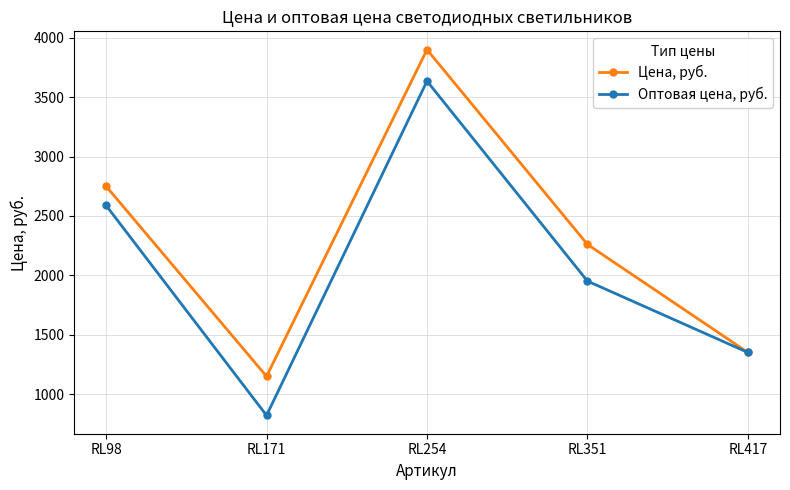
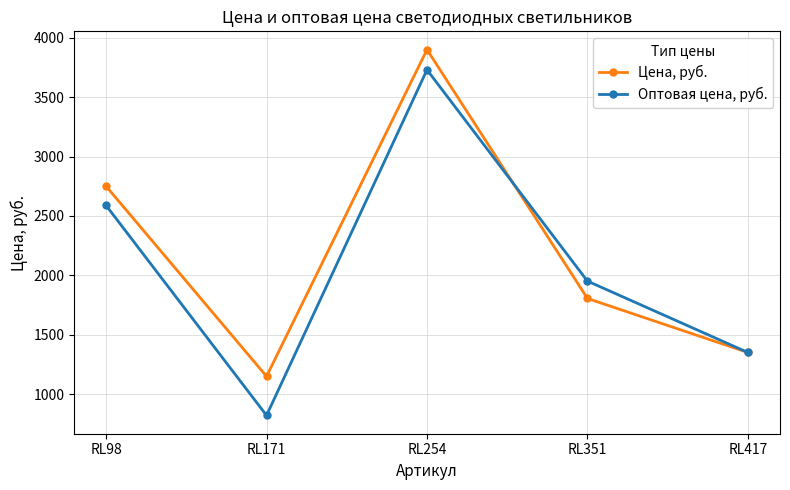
Оптовая цена, руб., RL254: 3640 -> 3730
Цена, руб., RL351: 2260 -> 1810
